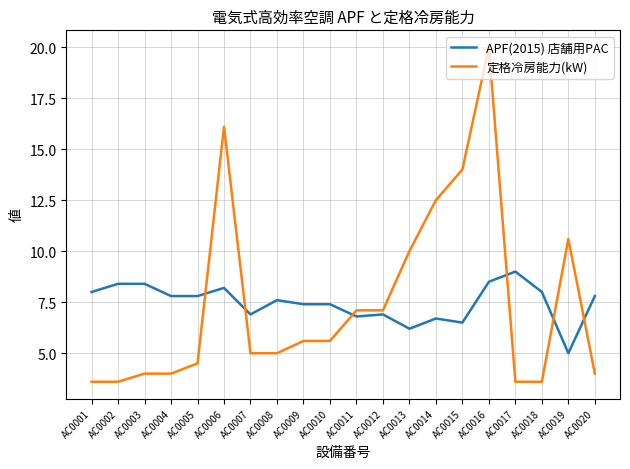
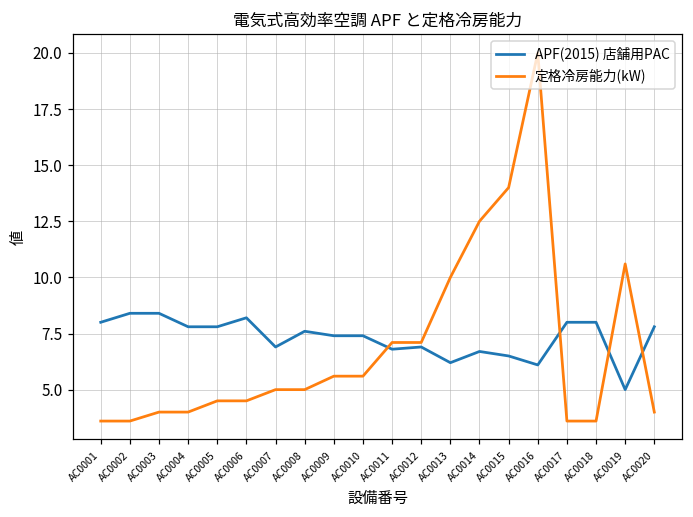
定格冷房能力(kW), AC0006: 16.1 -> 4.5
APF(2015) 店舗用PAC, AC0016: 8.5 -> 6.1
APF(2015) 店舗用PAC, AC0017: 9 -> 8
